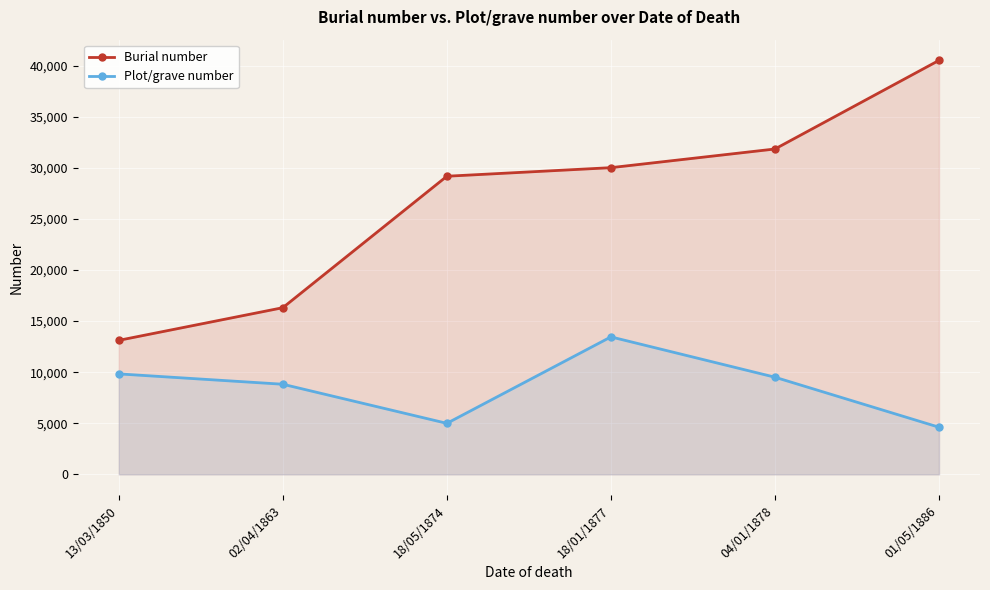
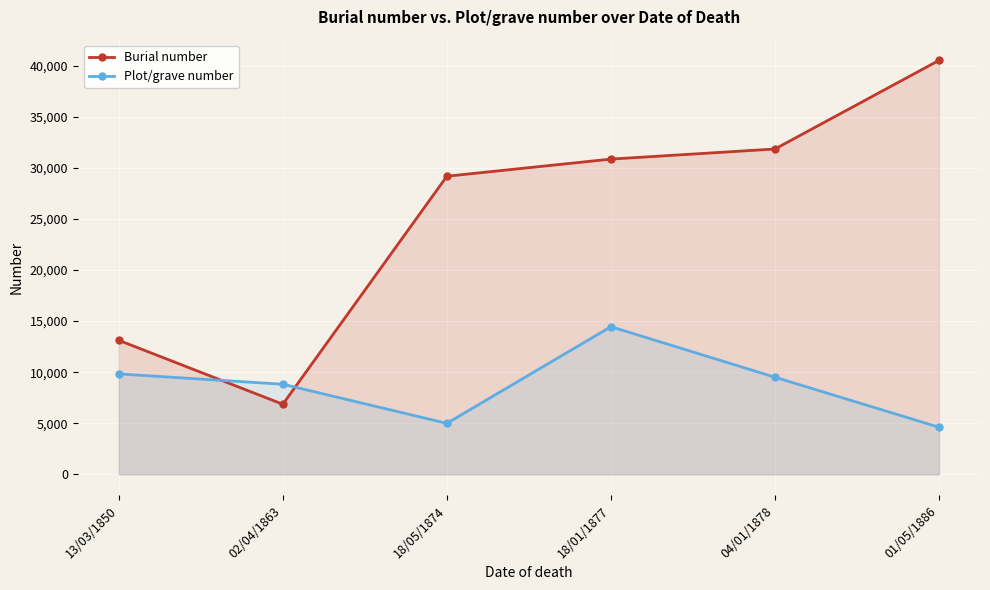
Burial number, 02/04/1863: 16,300 -> 6,900
Burial number, 18/01/1877: 30,000 -> 30,900
Plot/grave number, 18/01/1877: 13,500 -> 14,500
